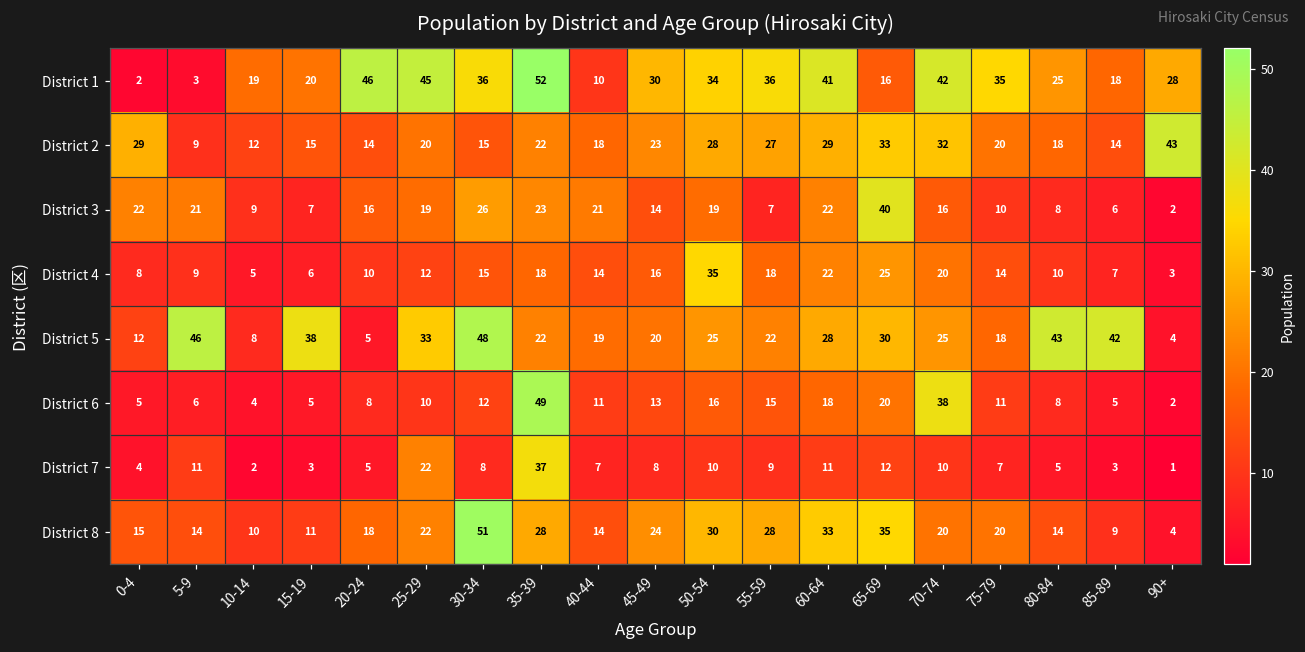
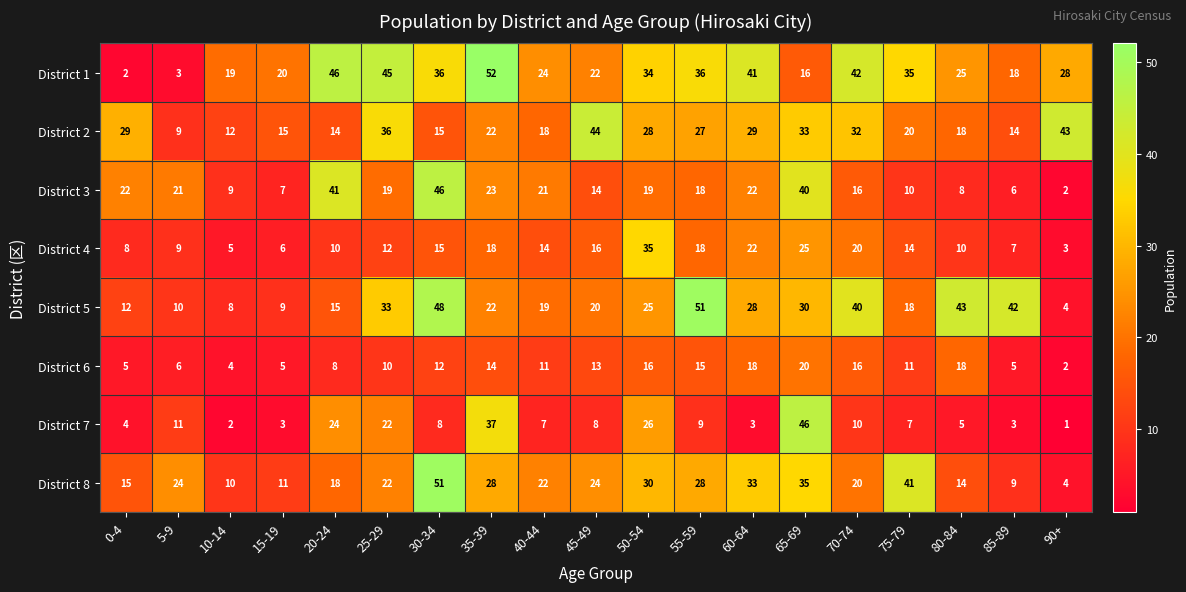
District 1, 40-44: 10 -> 24
District 1, 45-49: 30 -> 22
District 2, 25-29: 20 -> 36
District 2, 45-49: 23 -> 44
District 3, 20-24: 16 -> 41
District 3, 30-34: 26 -> 46
District 3, 55-59: 7 -> 18
District 5, 5-9: 46 -> 10
District 5, 15-19: 38 -> 9
District 5, 20-24: 5 -> 15
District 5, 55-59: 22 -> 51
District 5, 70-74: 25 -> 40
District 6, 35-39: 49 -> 14
District 6, 70-74: 38 -> 16
District 6, 80-84: 8 -> 18
District 7, 20-24: 5 -> 24
District 7, 50-54: 10 -> 26
District 7, 60-64: 11 -> 3
District 7, 65-69: 12 -> 46
District 8, 5-9: 14 -> 24
District 8, 40-44: 14 -> 22
District 8, 75-79: 20 -> 41
